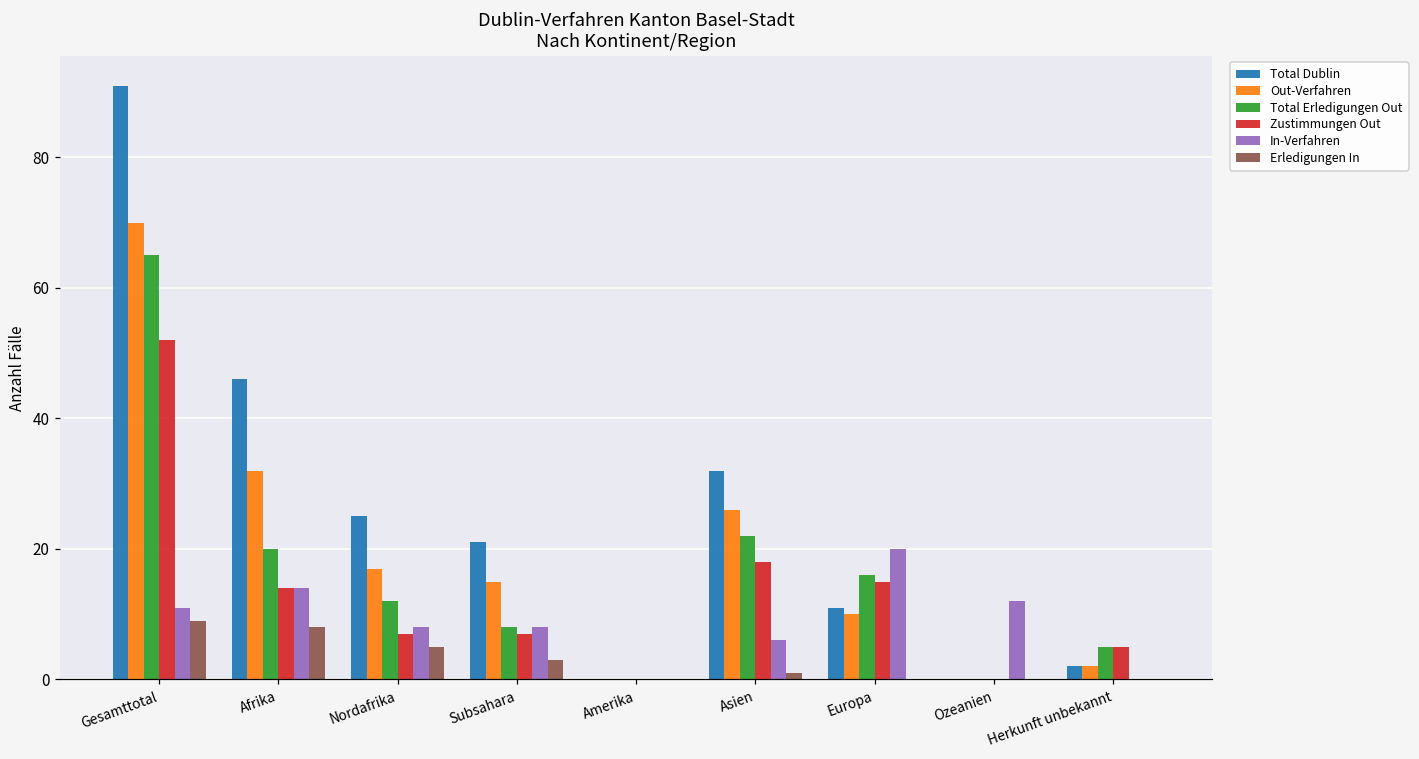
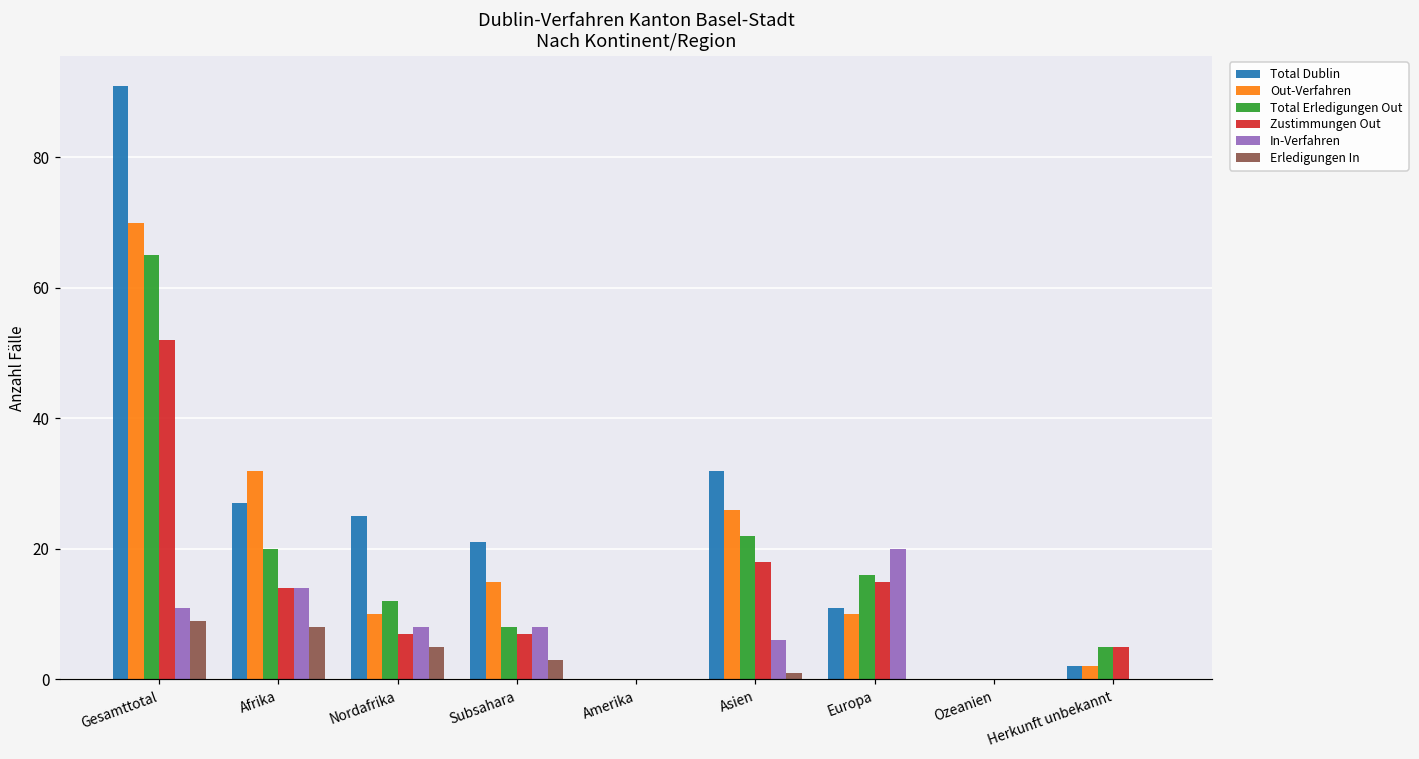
Total Dublin, Afrika: 46 -> 27
Out-Verfahren, Nordafrika: 17 -> 10
In-Verfahren, Ozeanien: 12 -> 0
